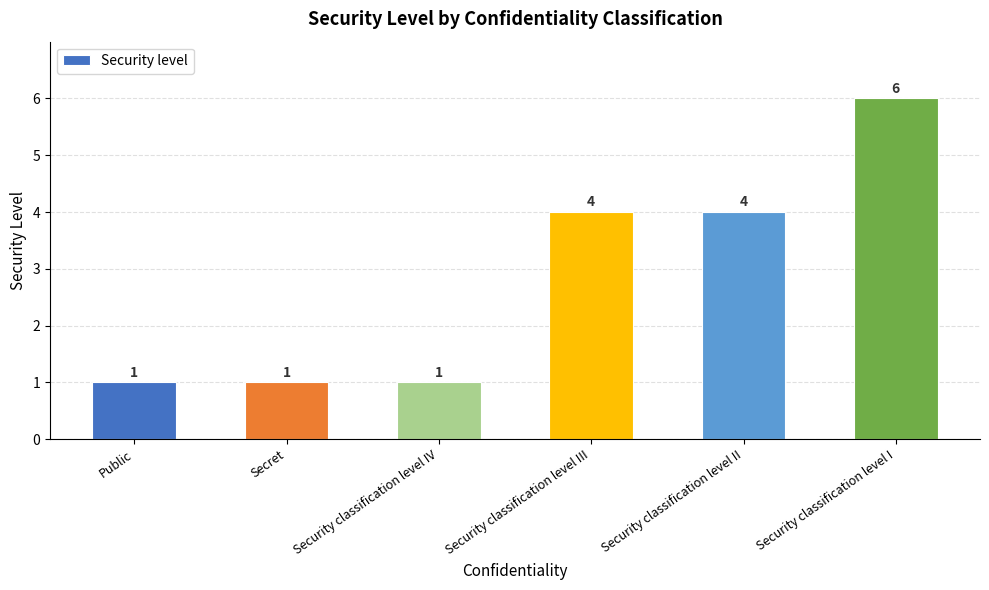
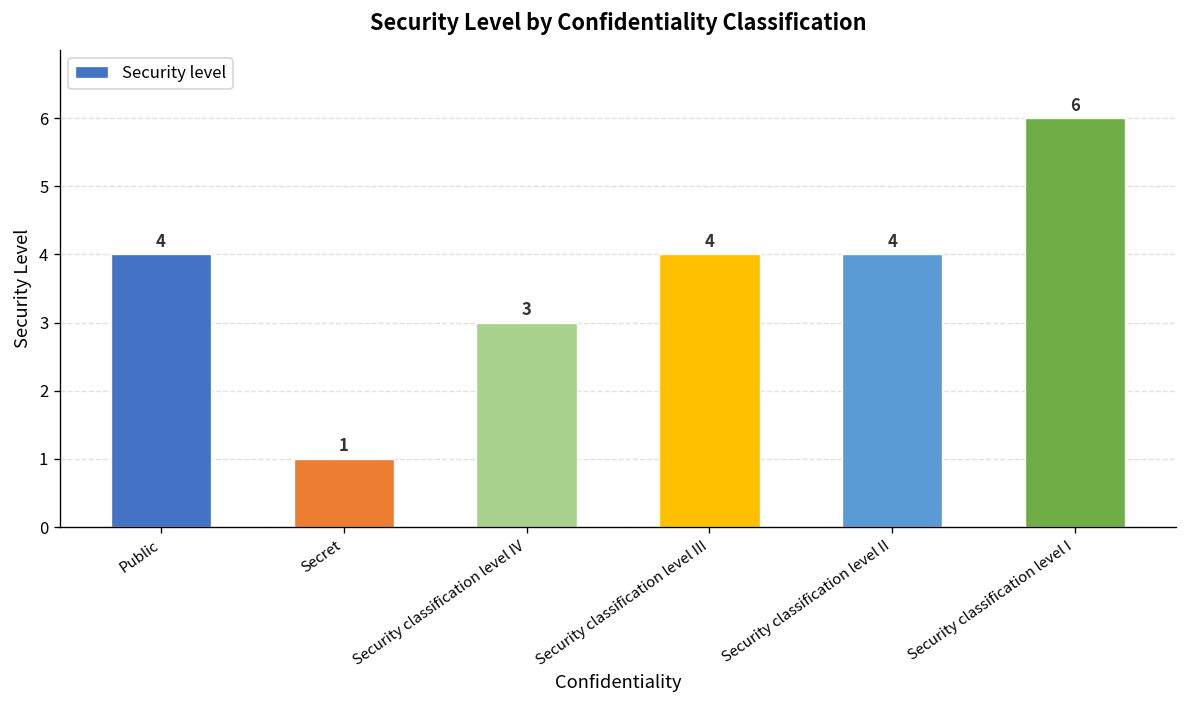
Public: 1 -> 4
Security classification level IV: 1 -> 3
